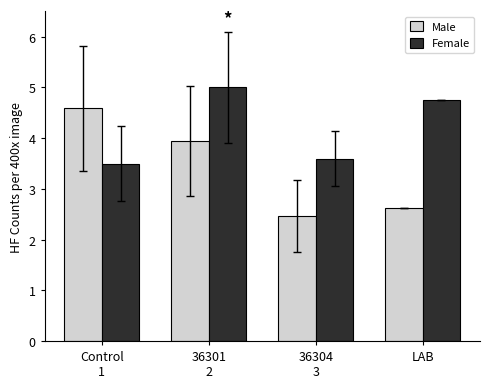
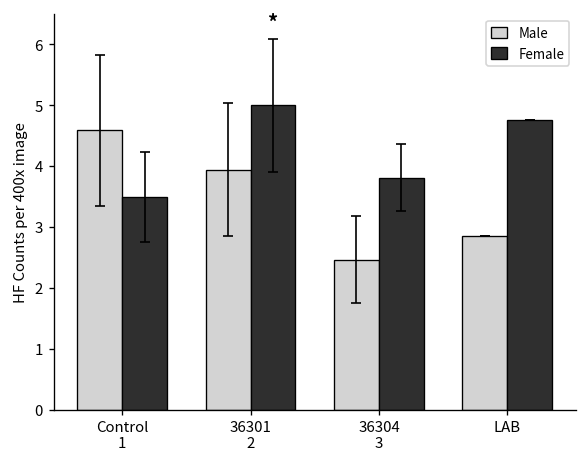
Female, 36304 3: 3.6 -> 3.8
Male, LAB: 2.6 -> 2.8
